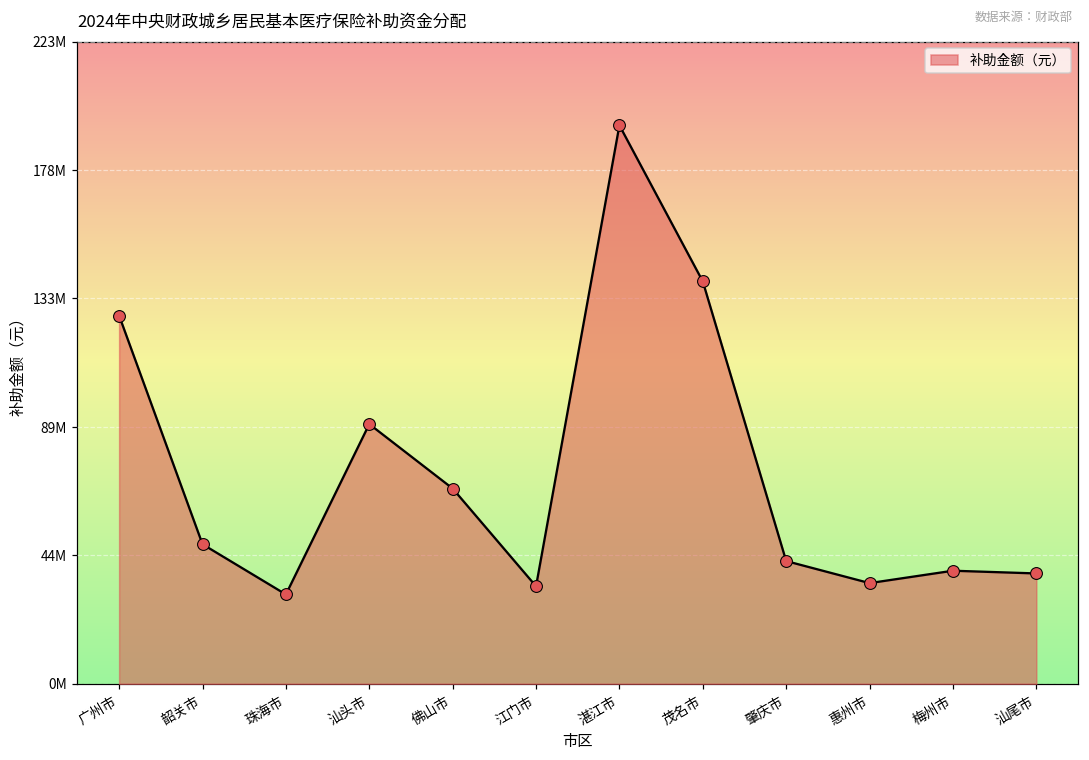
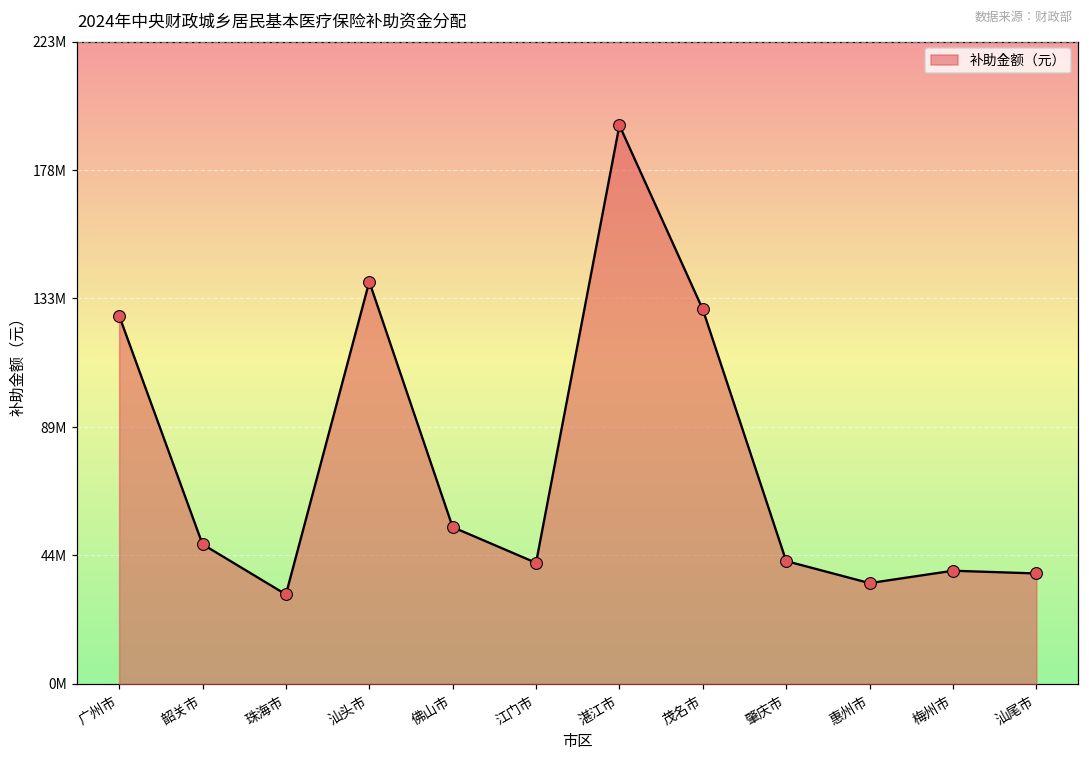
汕头市: 90000000 -> 140000000
佛山市: 68000000 -> 54000000
江门市: 34000000 -> 42000000
茂名市: 140000000 -> 130000000
